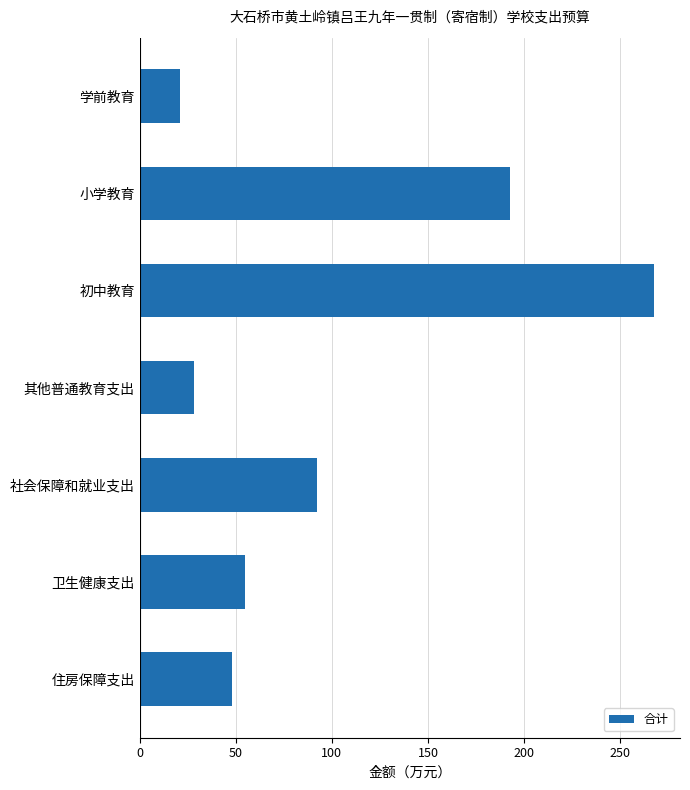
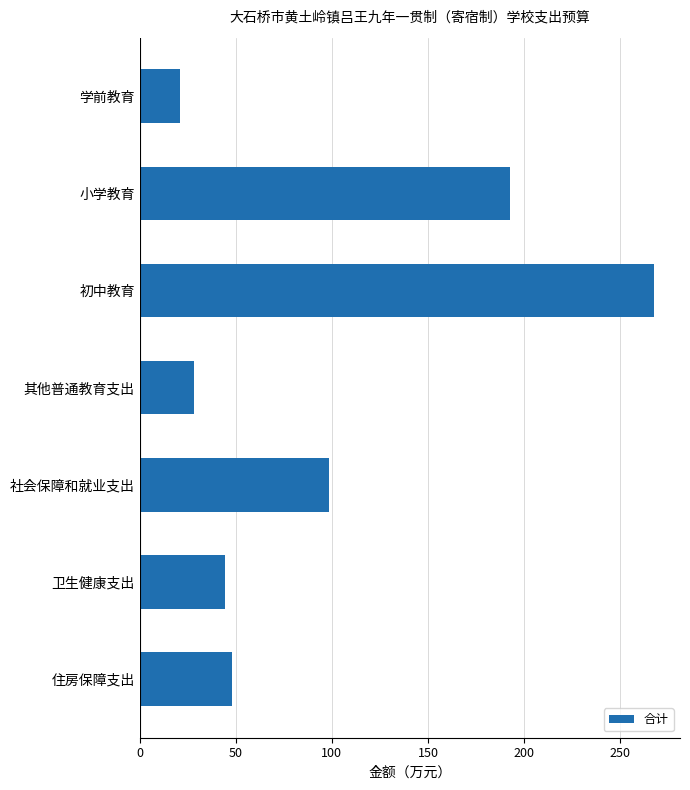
社会保障和就业支出: 92 -> 98
卫生健康支出: 55 -> 44
